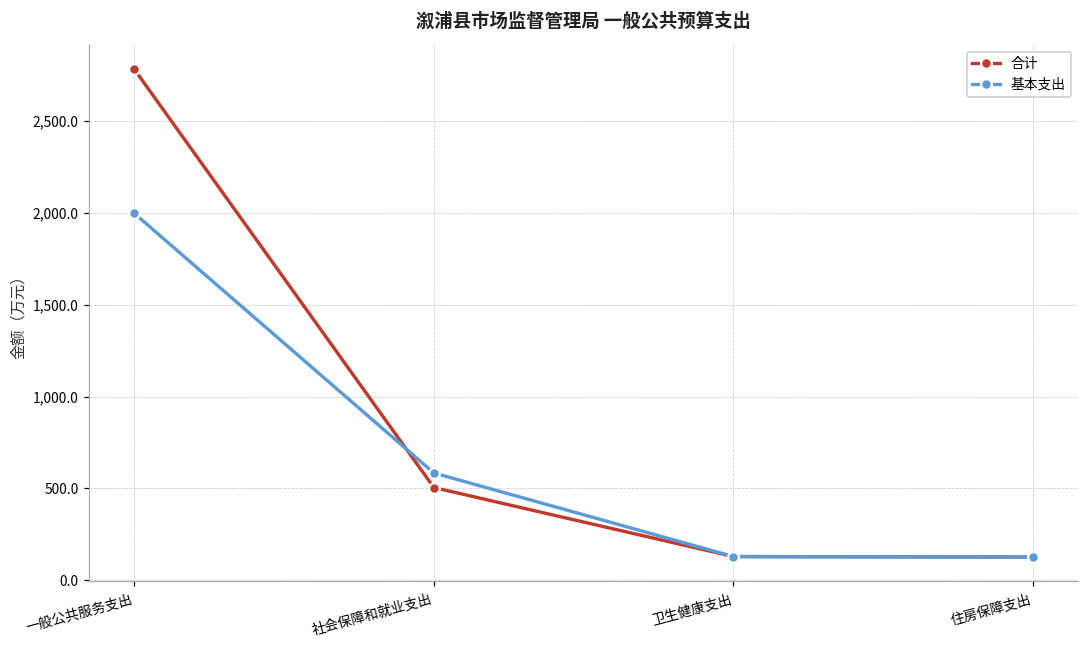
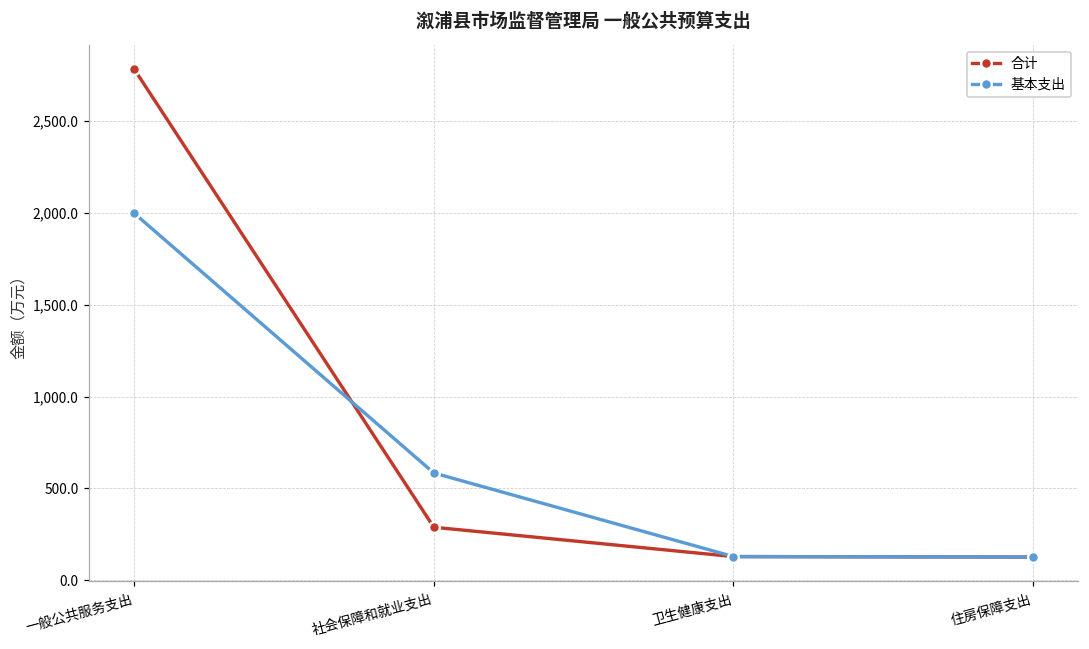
合计, 社会保障和就业支出: 500 -> 290
